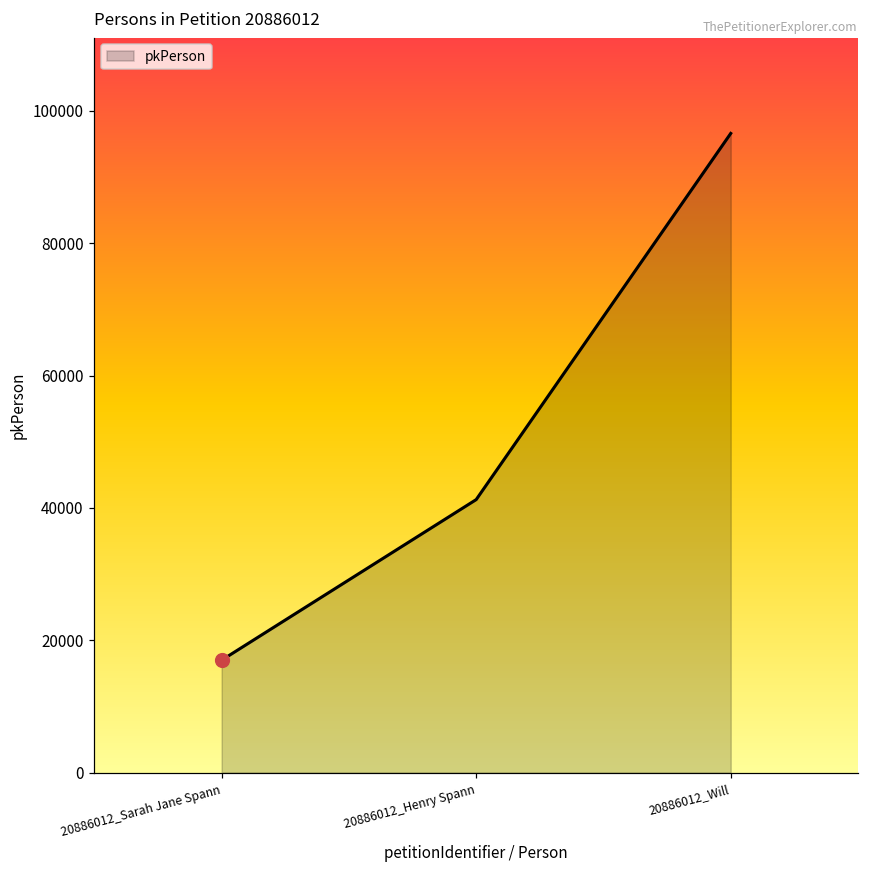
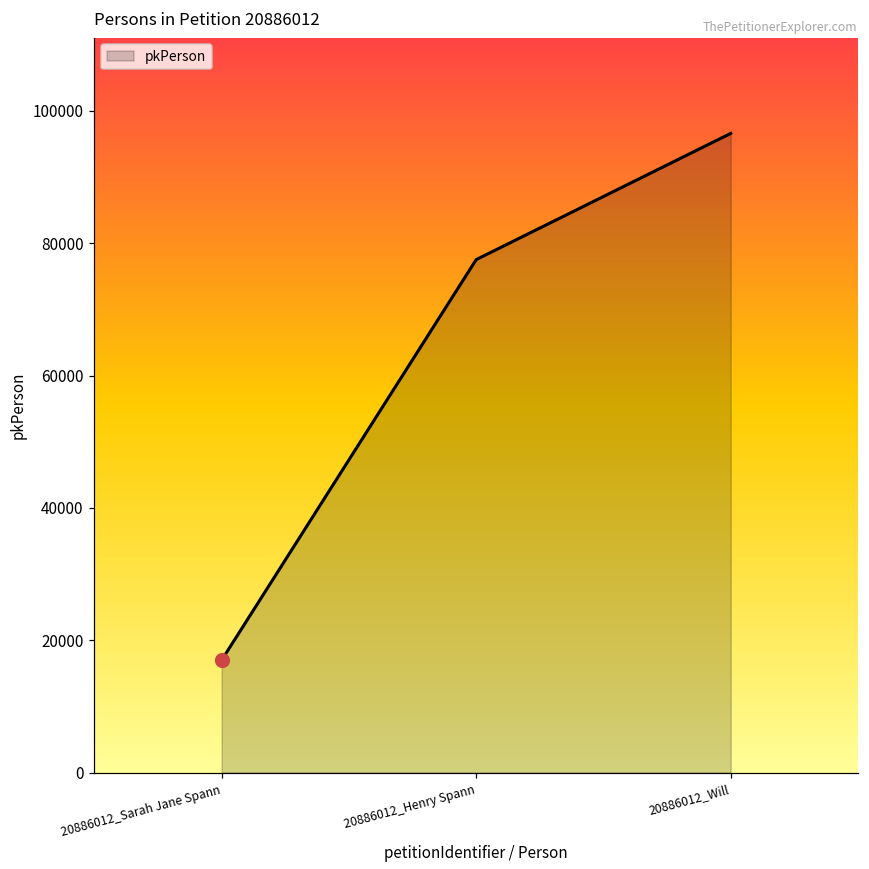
pkPerson, 20886012_Henry Spann: 41000 -> 78000
